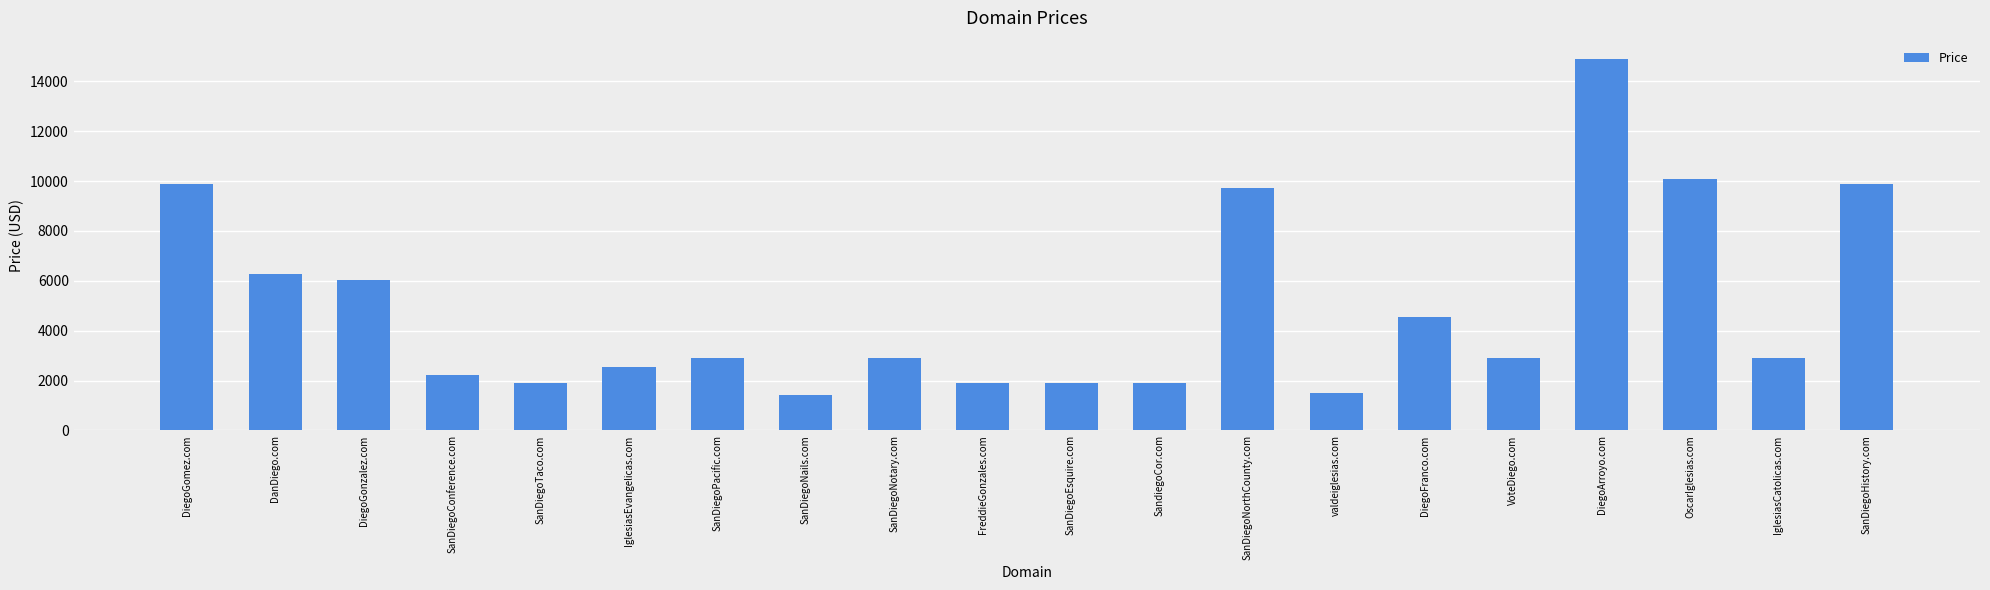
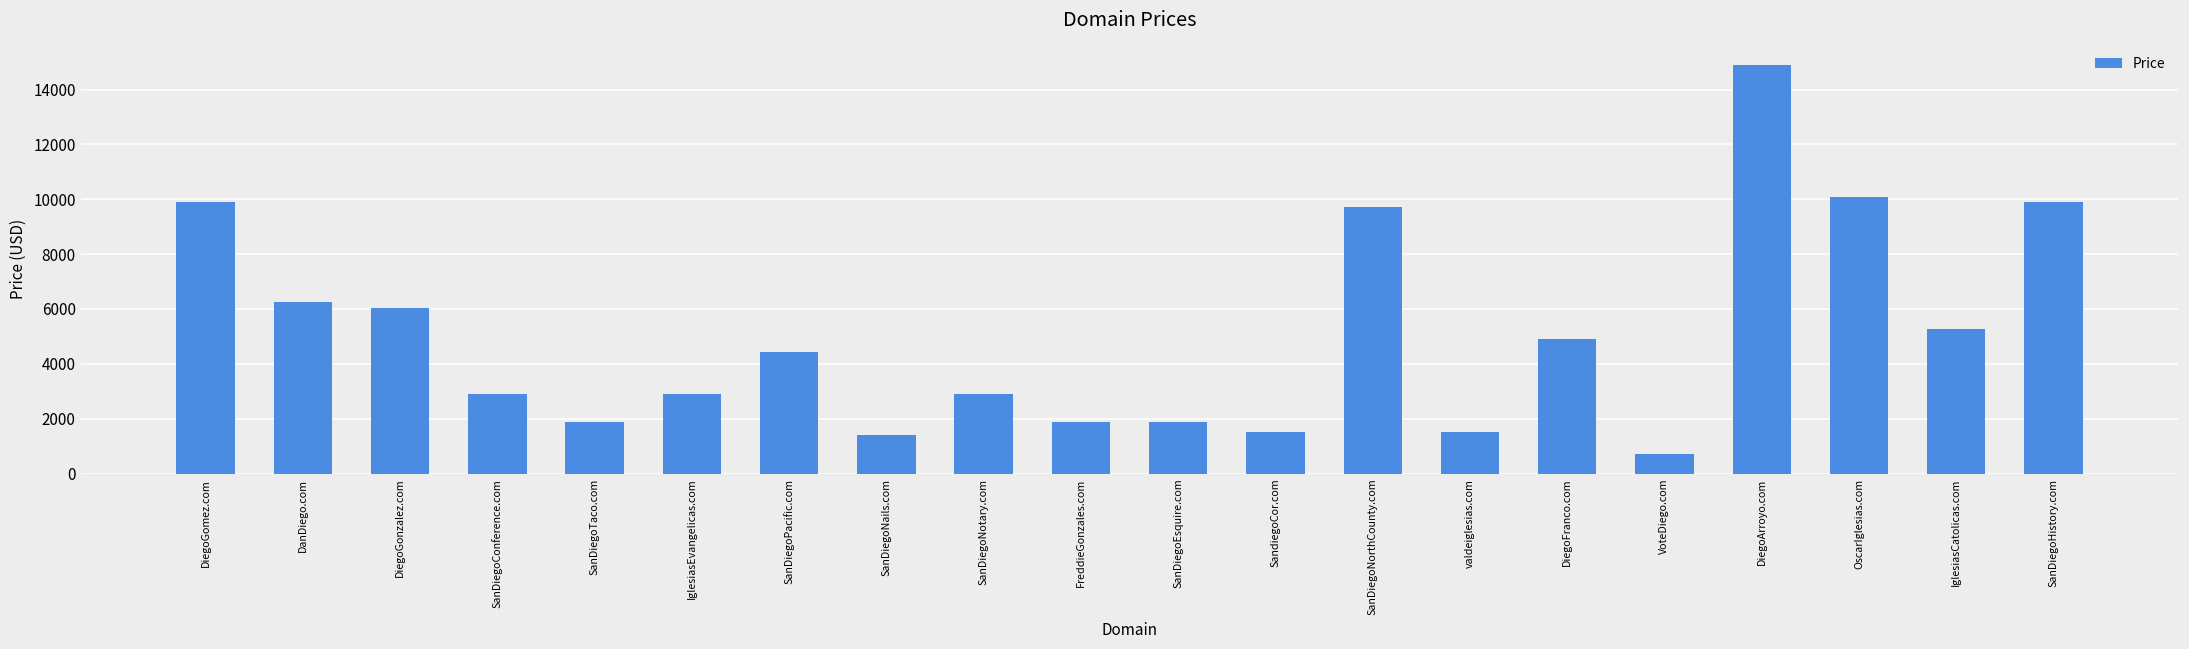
SanDiegoConference.com: 2200 -> 2900
IglesiasEvangelicas.com: 2600 -> 2900
SanDiegoPacific.com: 2900 -> 4400
SandiegoCor.com: 1900 -> 1500
DiegoFranco.com: 4500 -> 4900
VoteDiego.com: 2900 -> 700
IglesiasCatolicas.com: 2900 -> 5300
